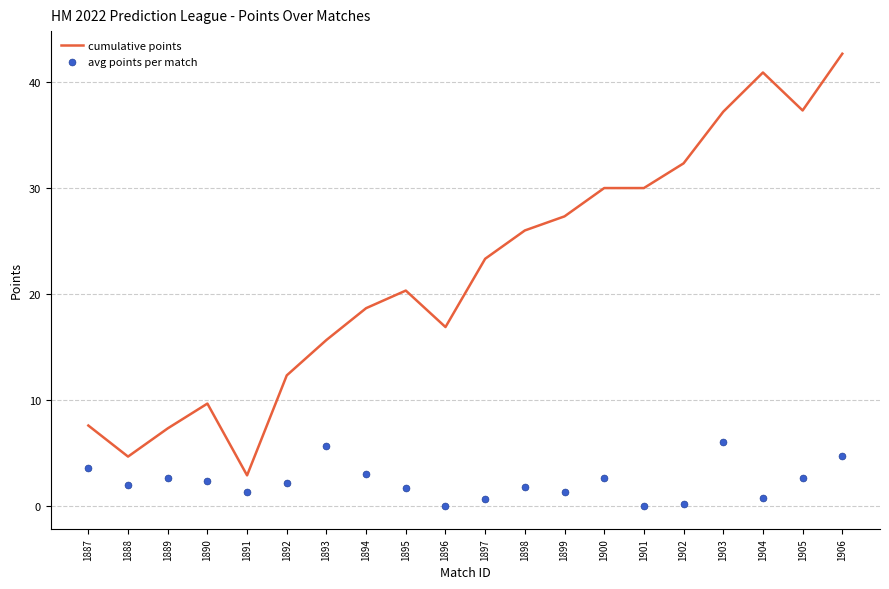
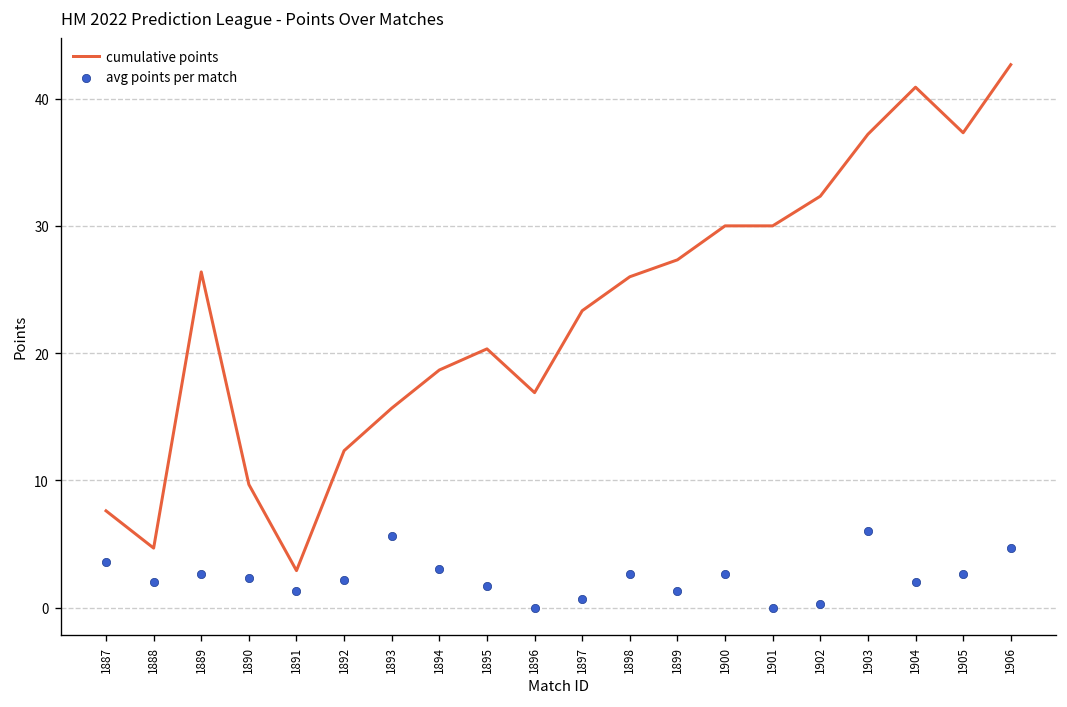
cumulative points, 1889: 7.3 -> 26.4
avg points per match, 1898: 1.8 -> 2.7
avg points per match, 1904: 0.8 -> 2.0
